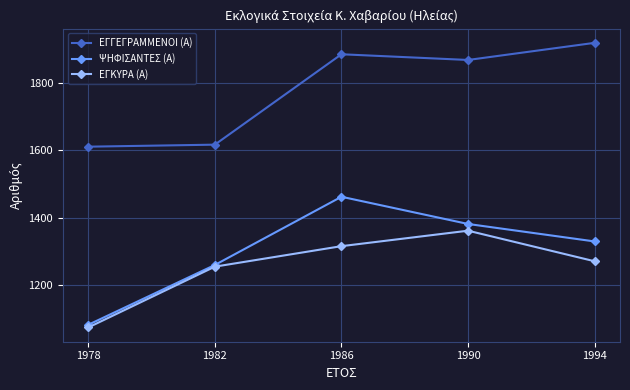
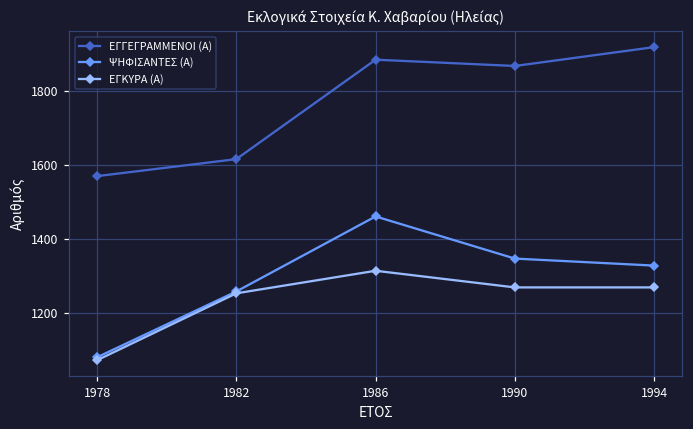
ΕΓΓΕΓΡΑΜΜΕΝΟΙ (Α), 1978: 1610 -> 1570
ΨΗΦΙΣΑΝΤΕΣ (Α), 1990: 1380 -> 1350
ΕΓΚΥΡΑ (Α), 1990: 1360 -> 1270
